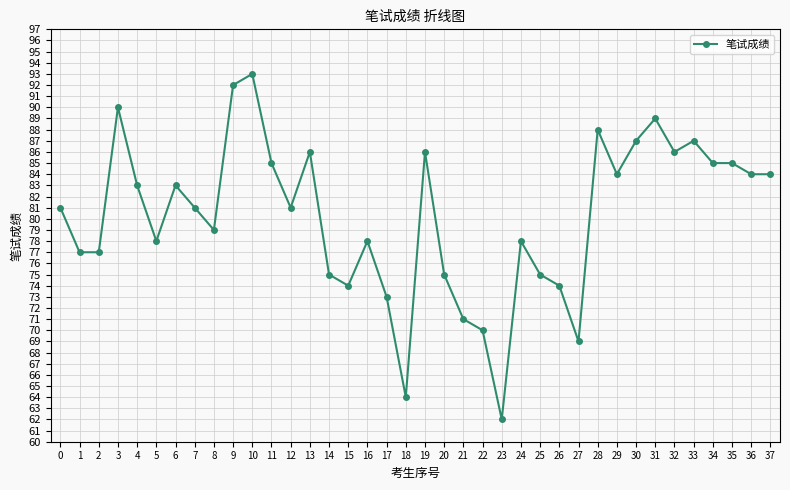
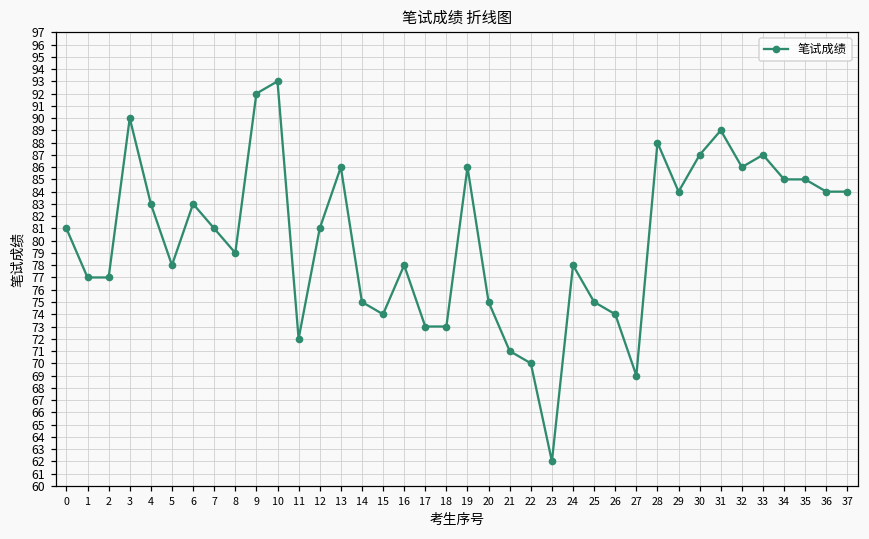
11: 85 -> 72
18: 64 -> 73
